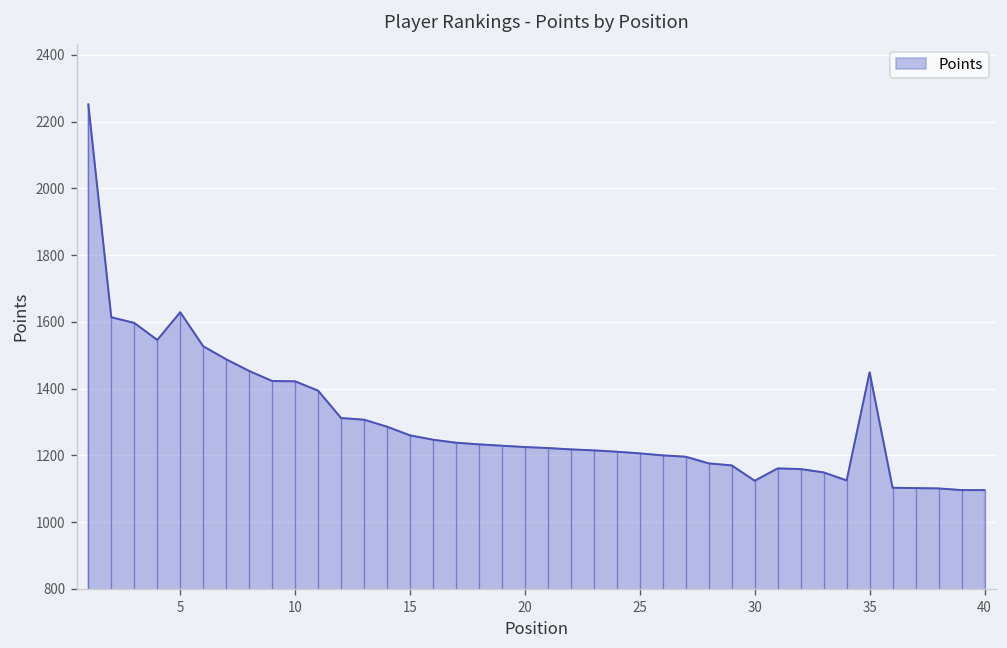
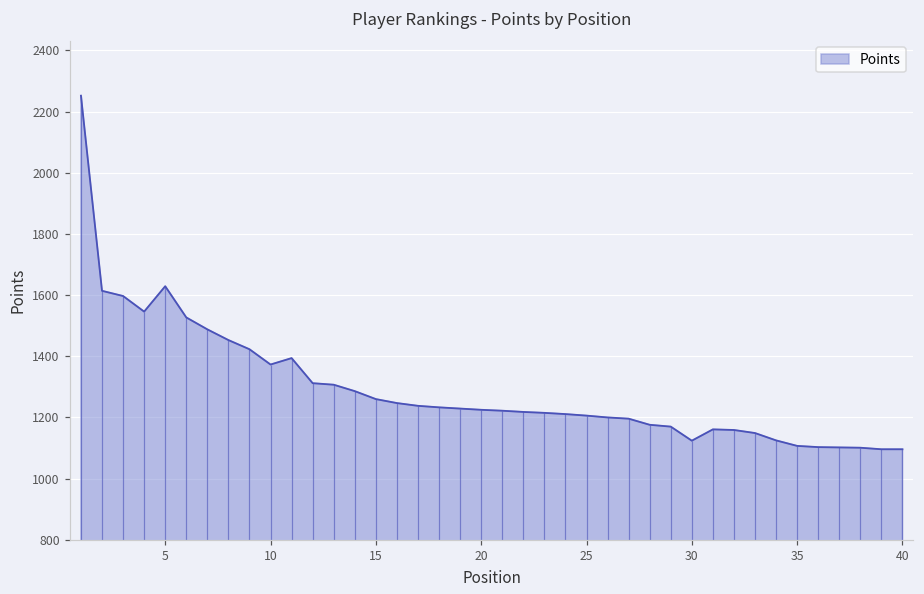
10: 1420 -> 1370
35: 1450 -> 1110
